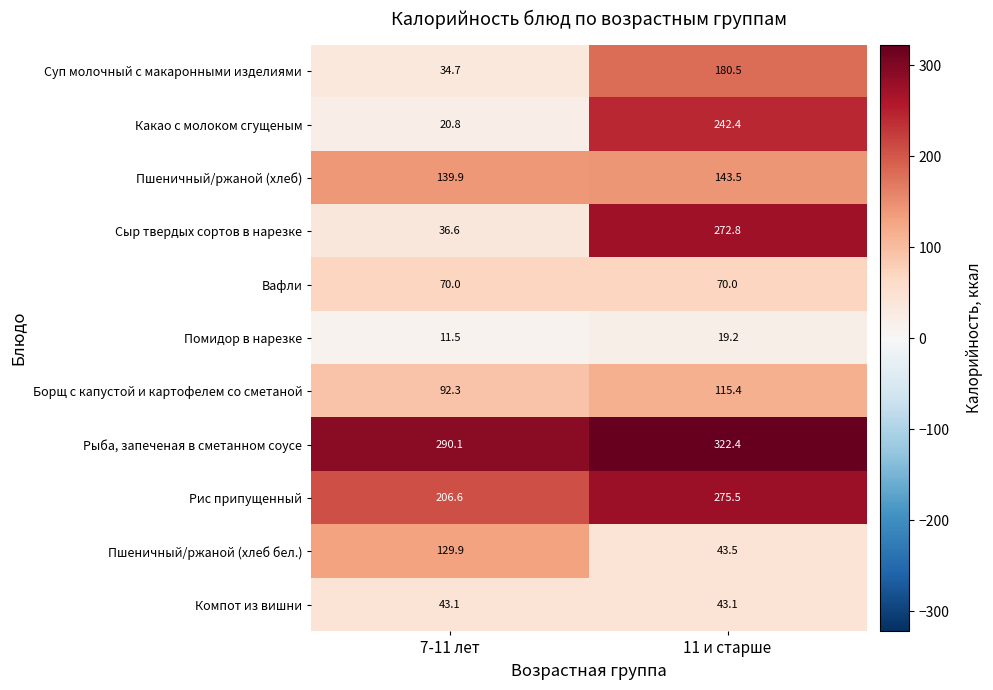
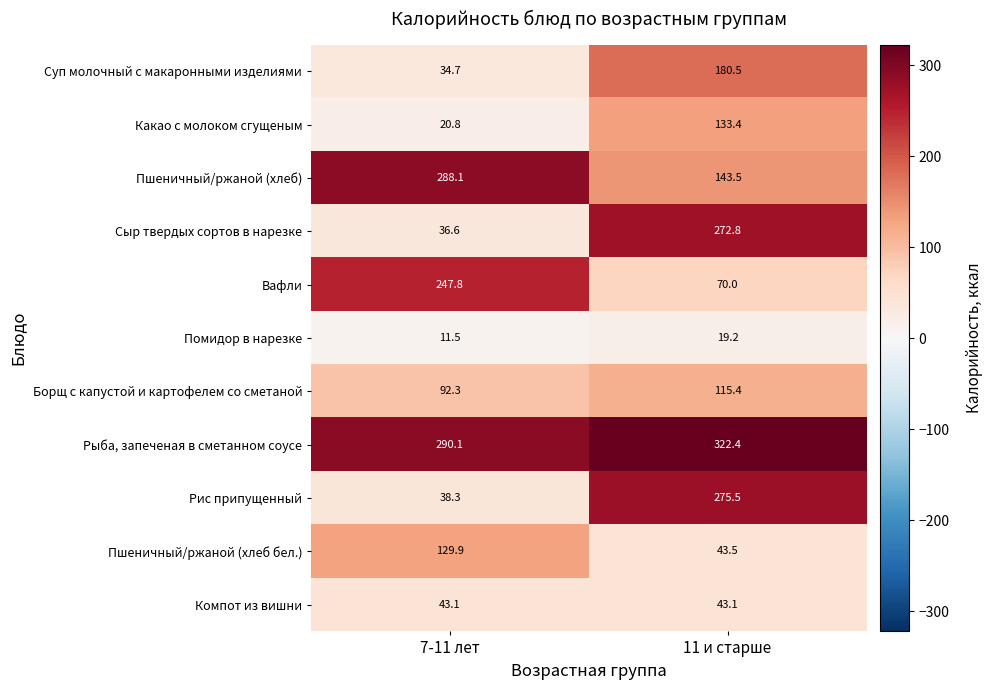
Какао с молоком сгущеным, 11 и старше: 242.4 -> 133.4
Пшеничный/ржаной (хлеб), 7-11 лет: 139.9 -> 288.1
Вафли, 7-11 лет: 70.0 -> 247.8
Рис припущенный, 7-11 лет: 206.6 -> 38.3
